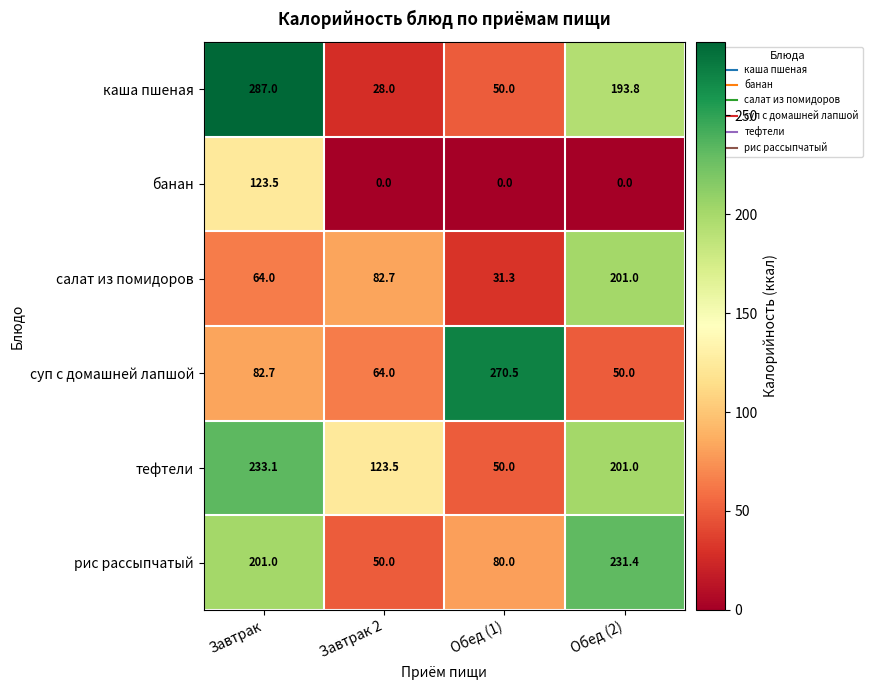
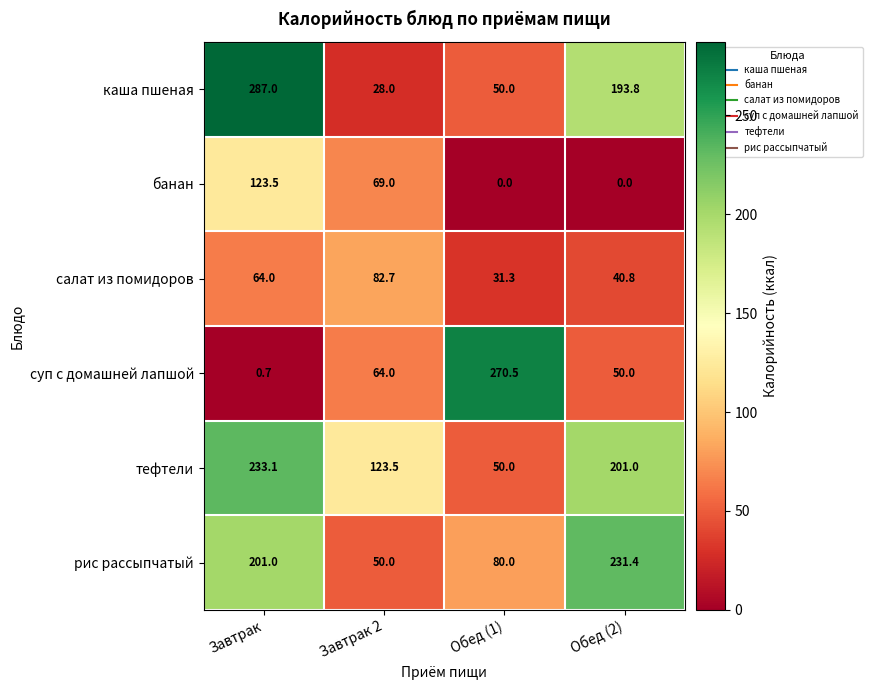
банан, Завтрак 2: 0.0 -> 69.0
салат из помидоров, Обед (2): 201.0 -> 40.8
суп с домашней лапшой, Завтрак: 82.7 -> 0.7
